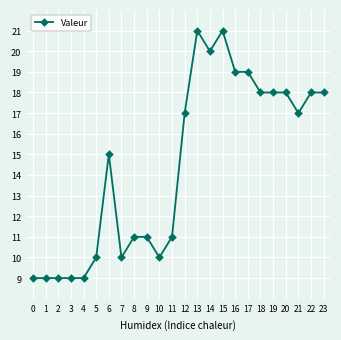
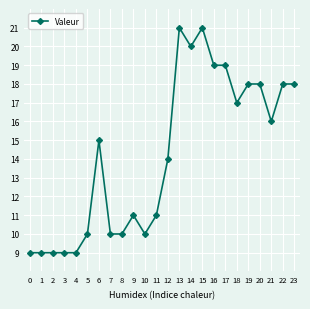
8: 11 -> 10
12: 17 -> 14
18: 18 -> 17
21: 17 -> 16
